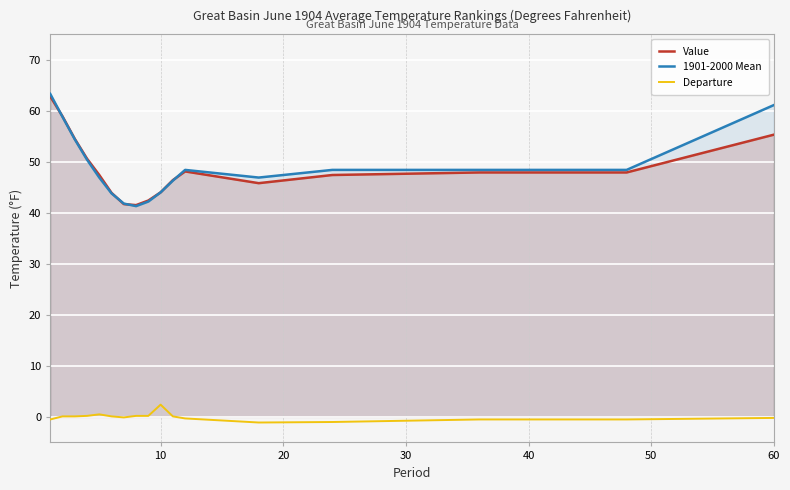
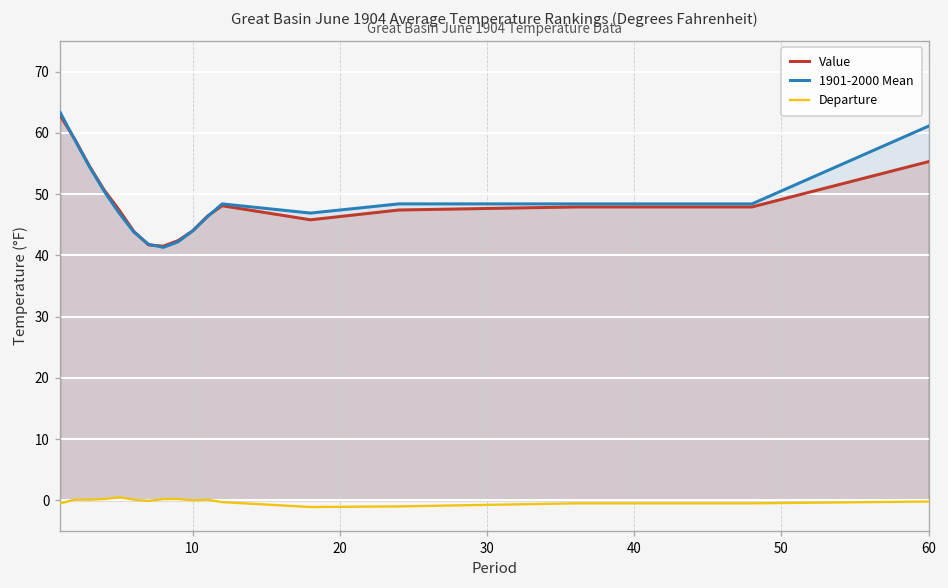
Departure, 10: 2 -> 0
